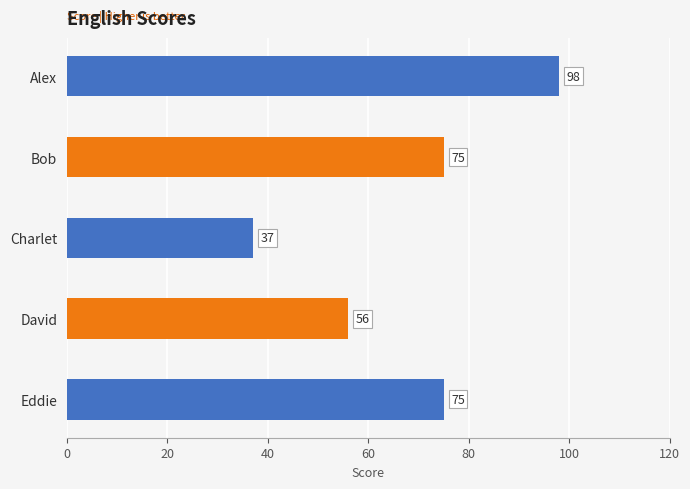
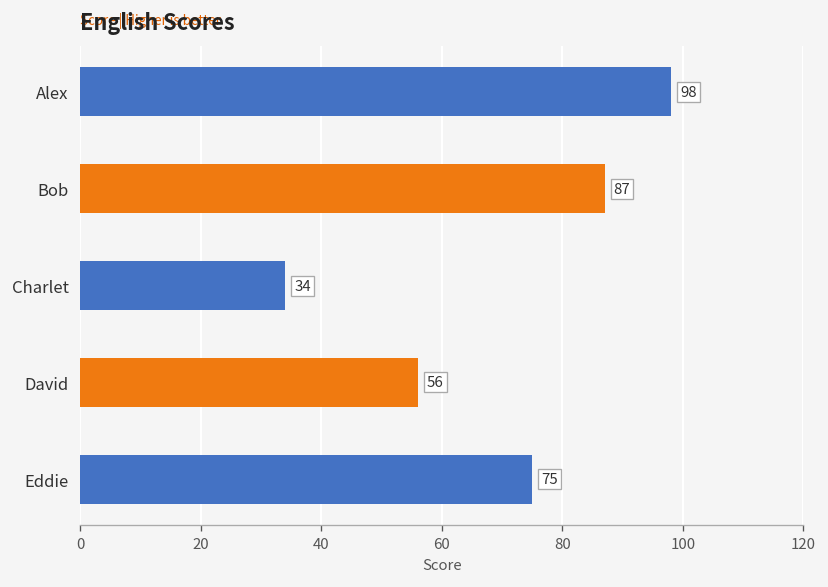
Bob: 75 -> 87
Charlet: 37 -> 34
